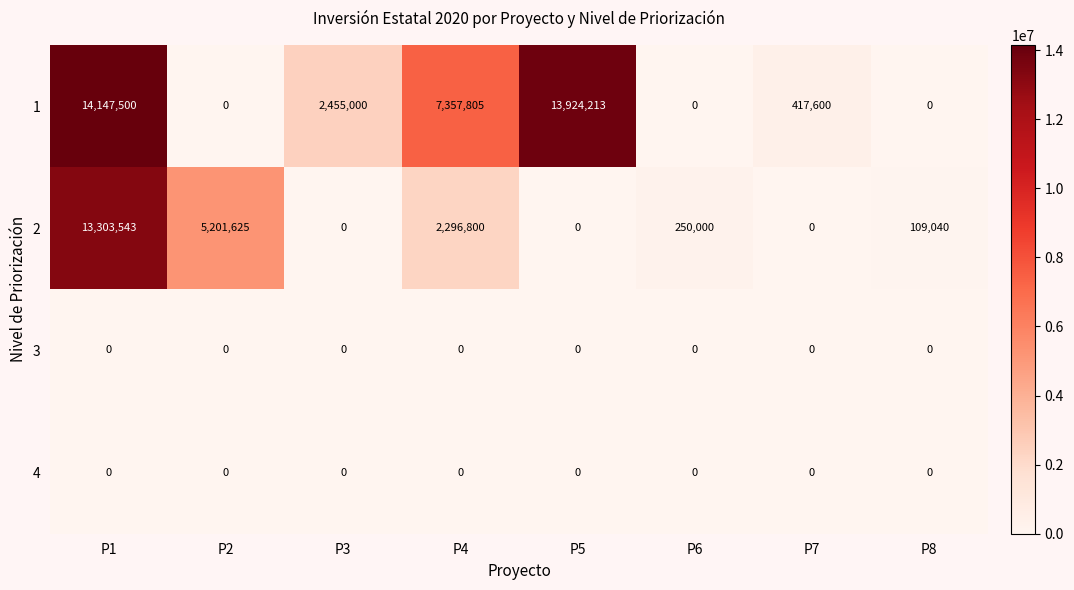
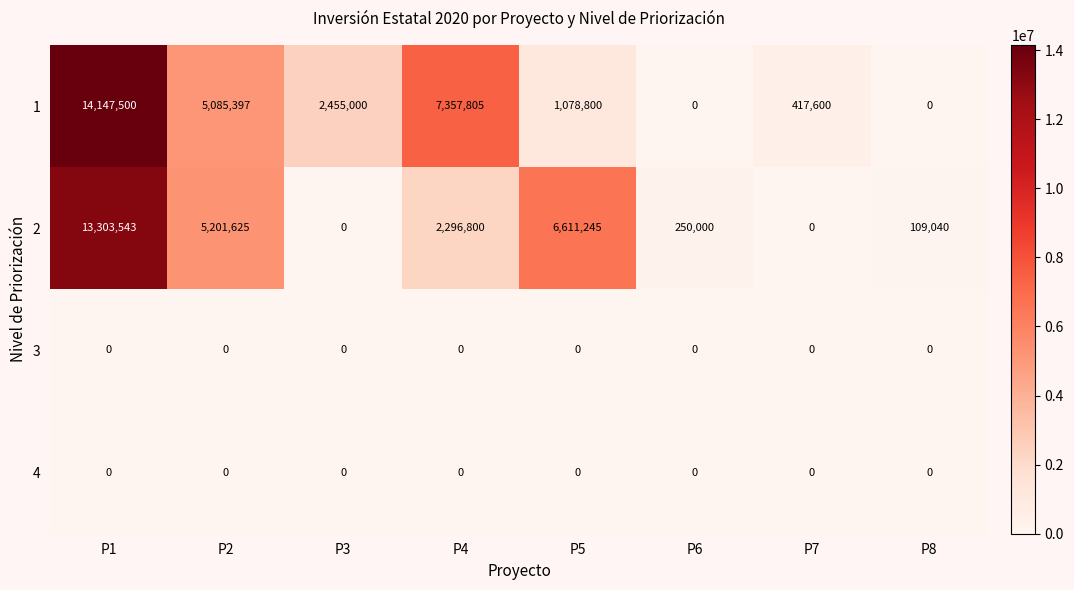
1, P2: 0 -> 5,085,397
1, P5: 13,924,213 -> 1,078,800
2, P5: 0 -> 6,611,245
